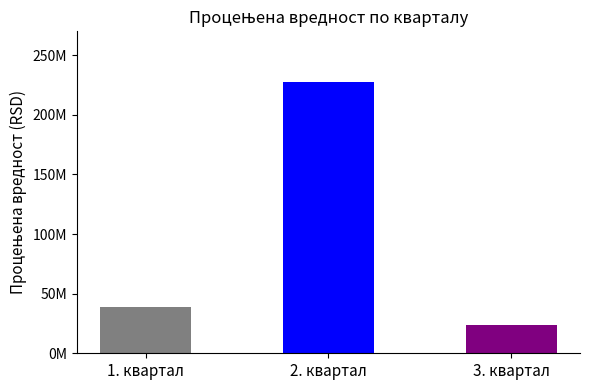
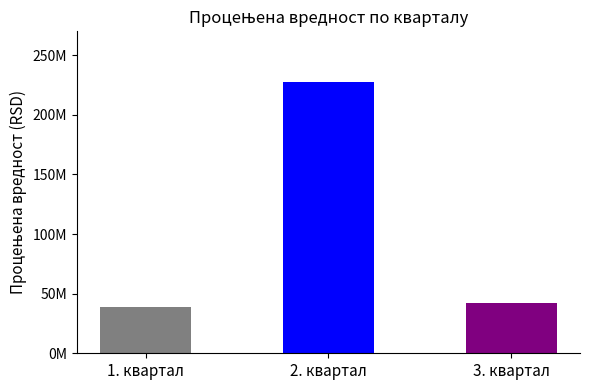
3. квартал: 24000000 -> 42000000
